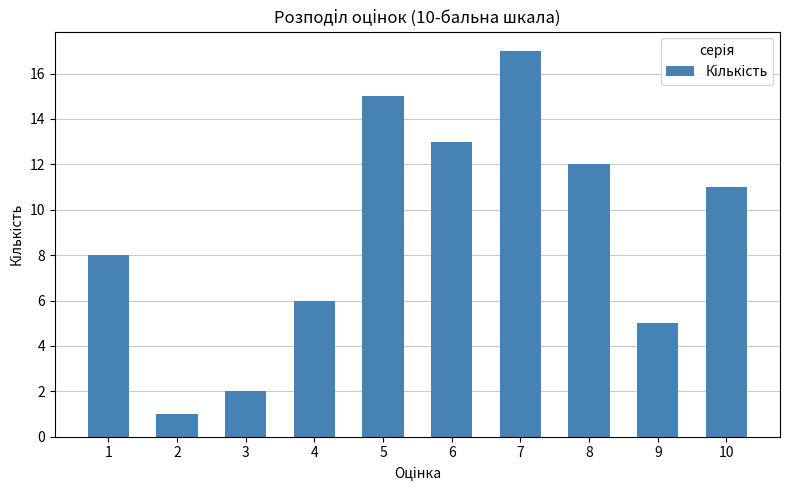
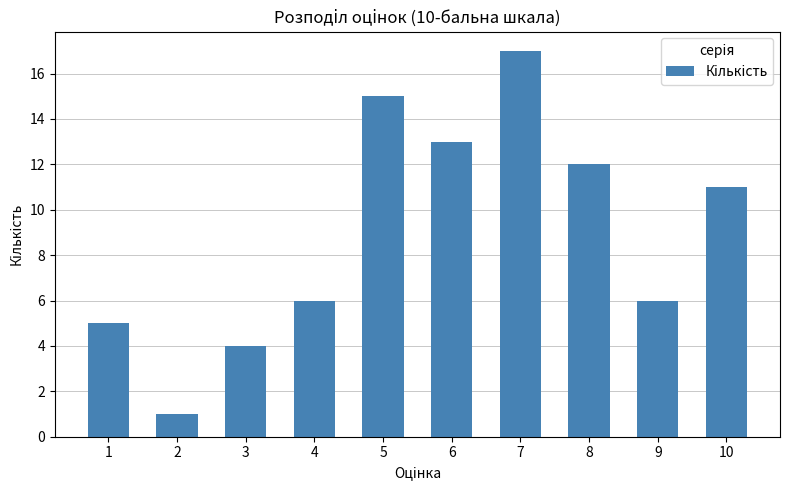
1: 8 -> 5
3: 2 -> 4
9: 5 -> 6
